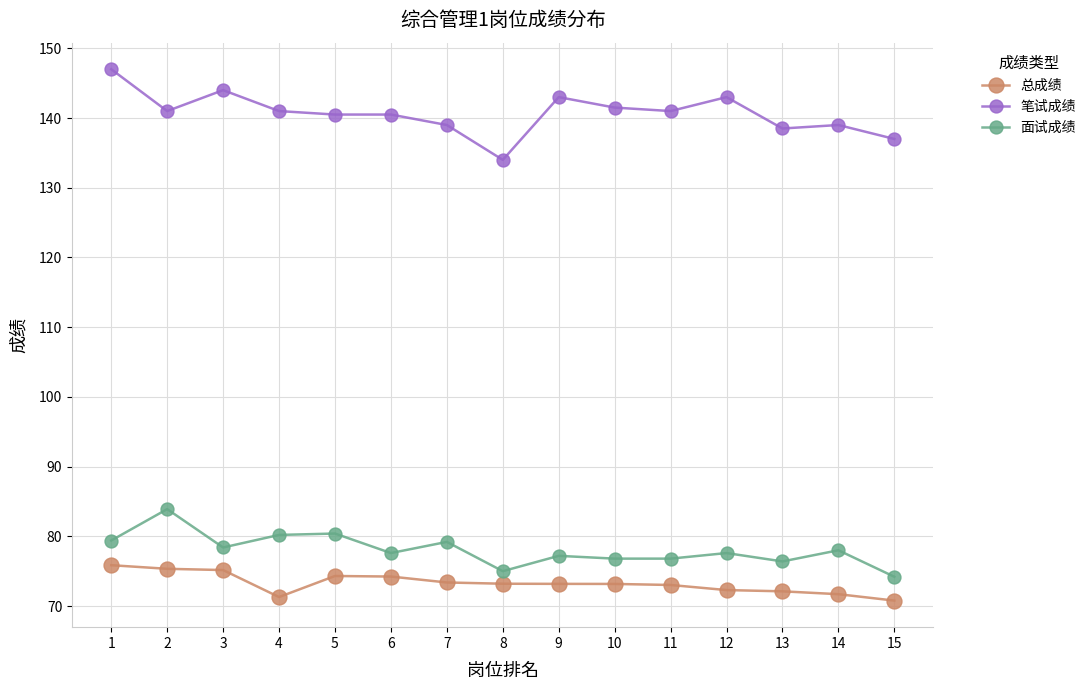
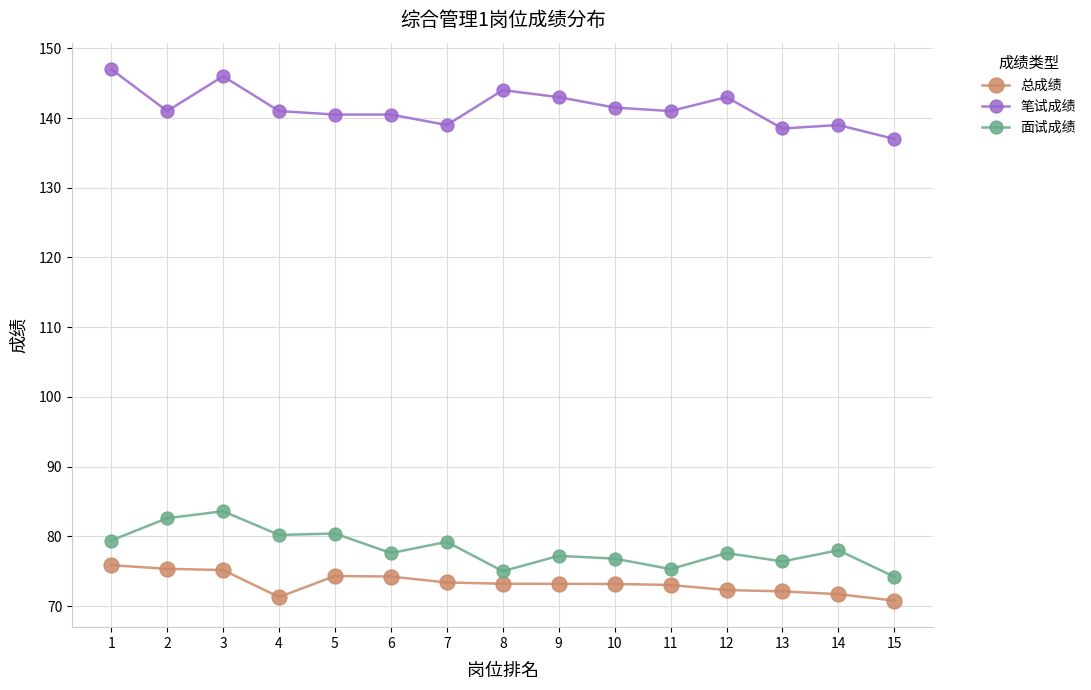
面试成绩, 2: 84 -> 83
笔试成绩, 3: 144 -> 146
面试成绩, 3: 78 -> 84
笔试成绩, 8: 134 -> 144
面试成绩, 11: 77 -> 75
